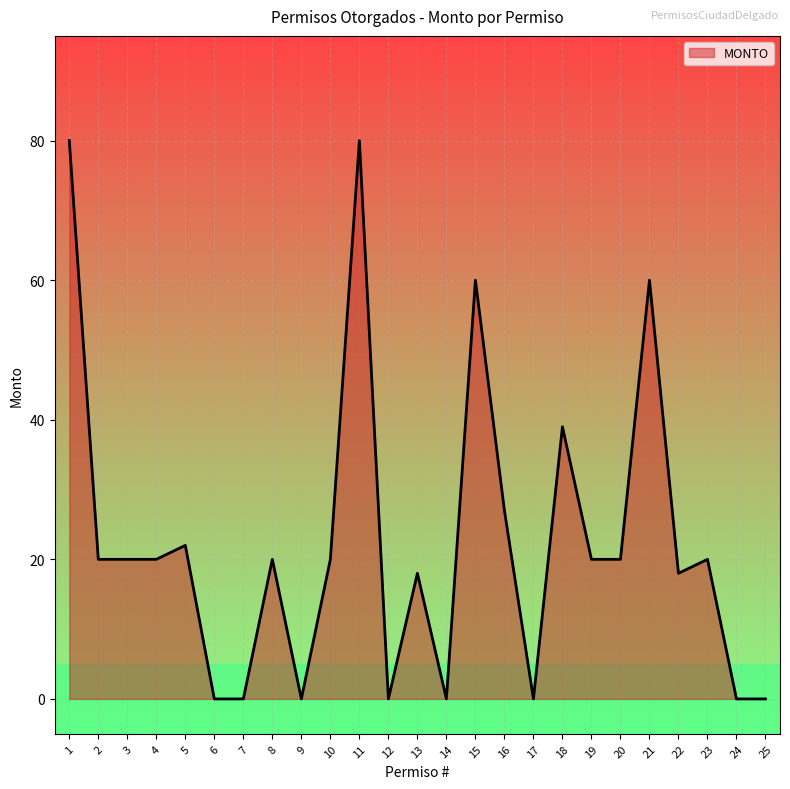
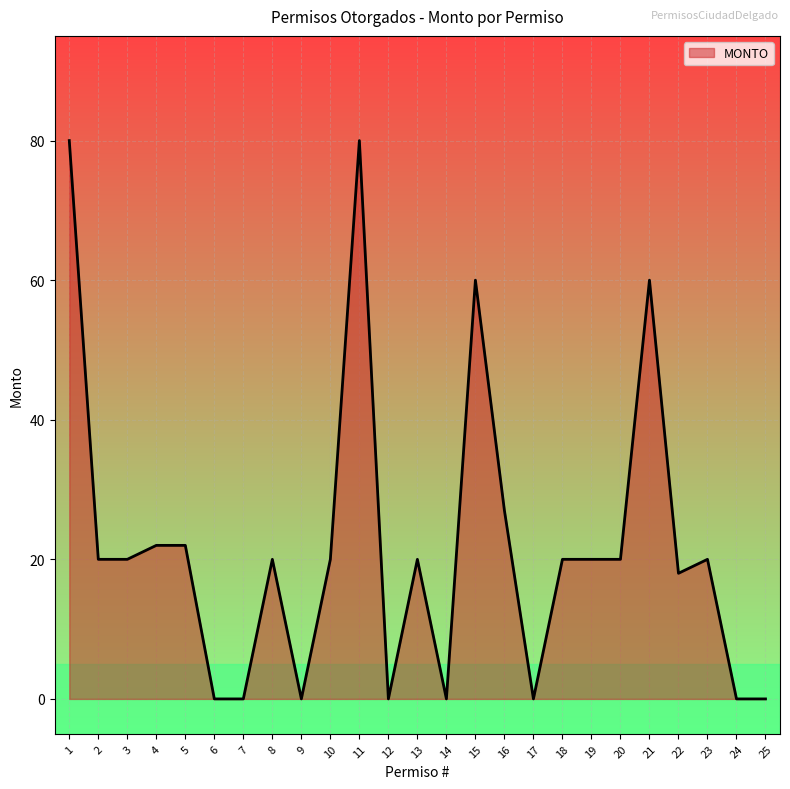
4: 20 -> 22
13: 18 -> 20
18: 39 -> 20
